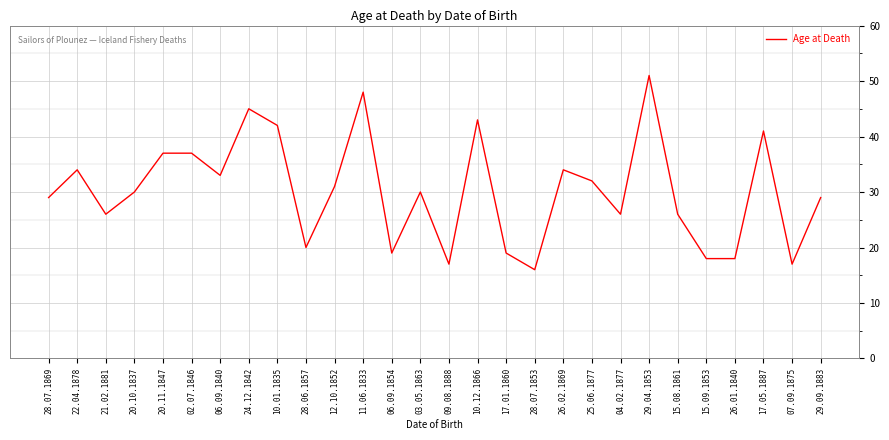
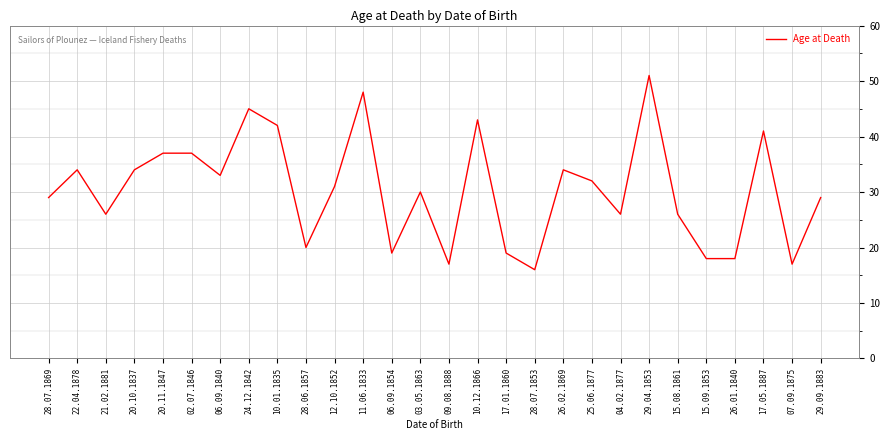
20.10.1837: 30 -> 34
